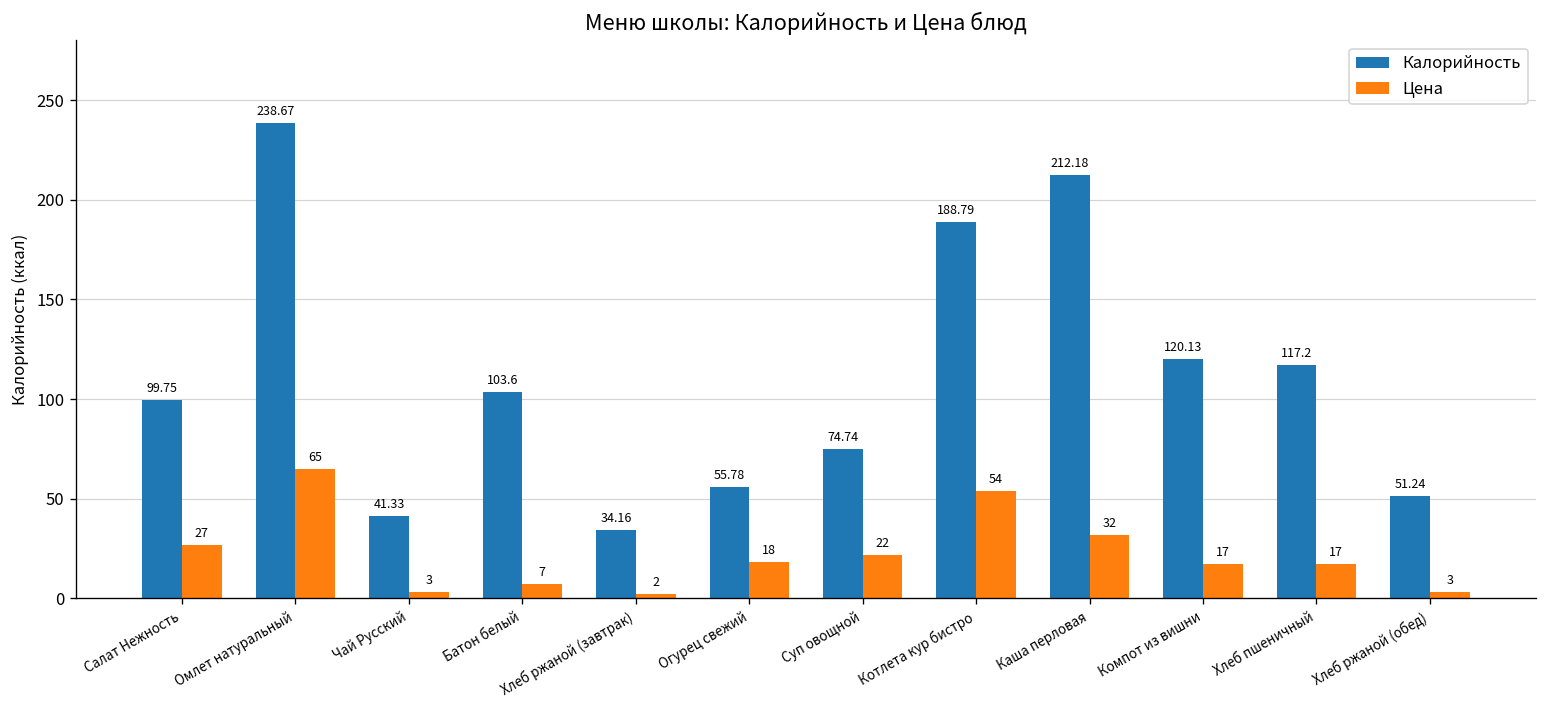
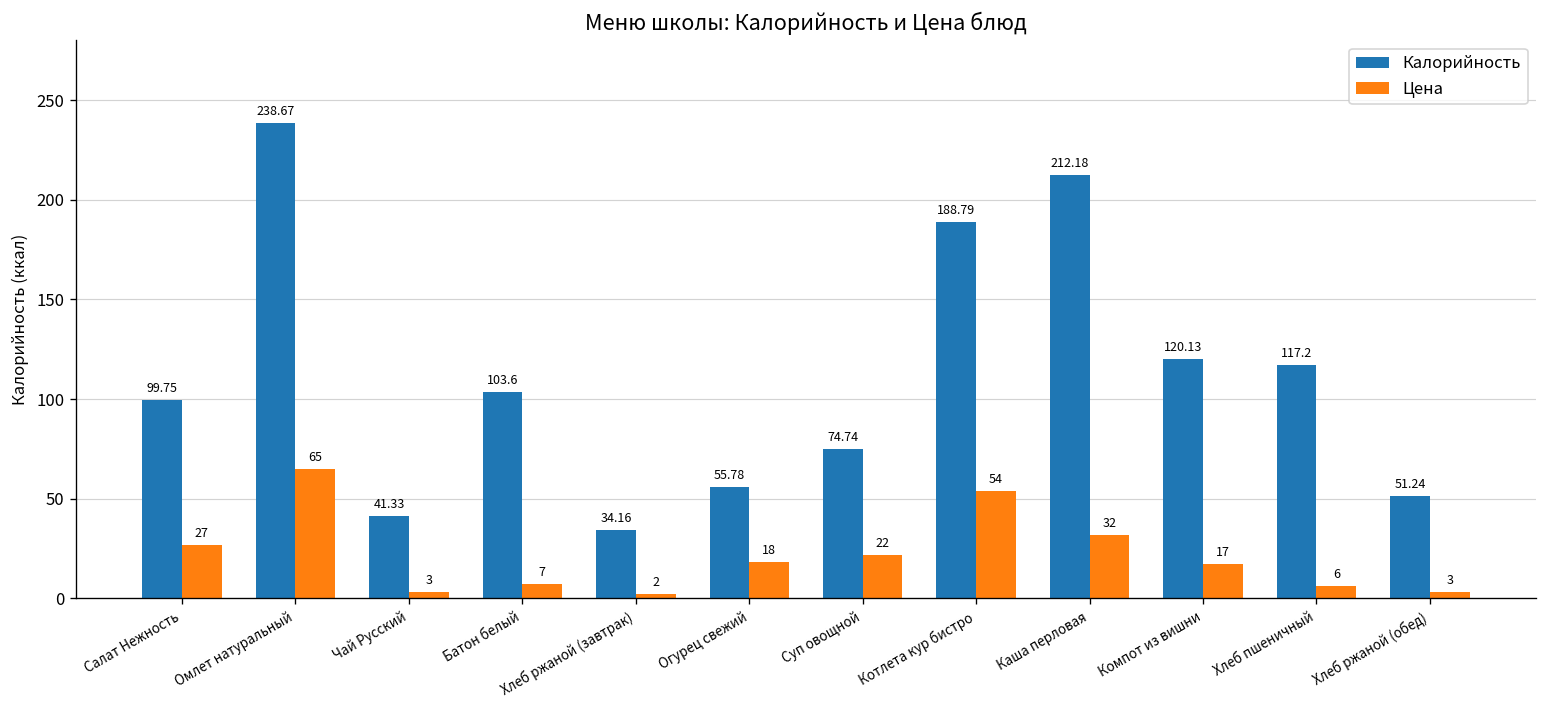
Цена, Хлеб пшеничный: 17 -> 6
